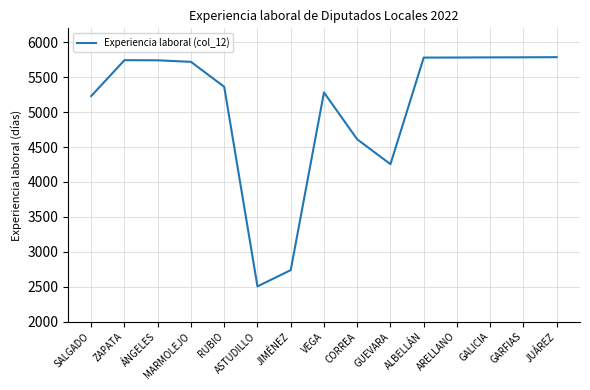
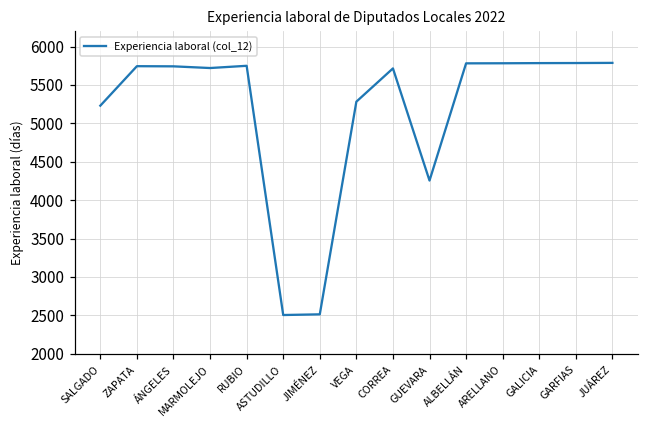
RUBIO: 5400 -> 5700
JIMÉNEZ: 2700 -> 2500
CORREA: 4600 -> 5700
